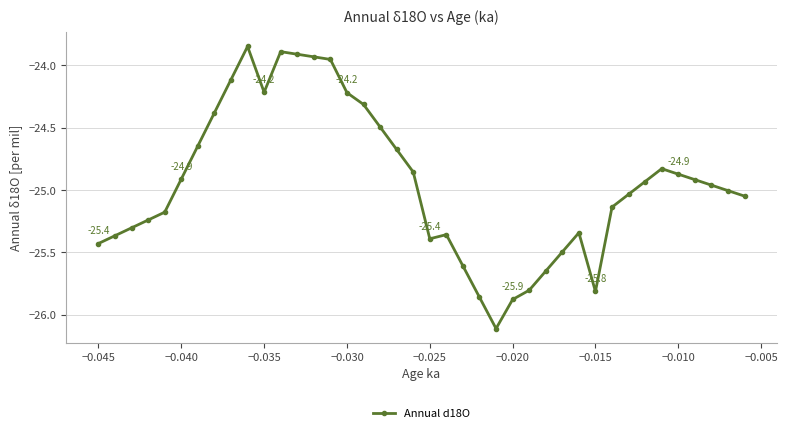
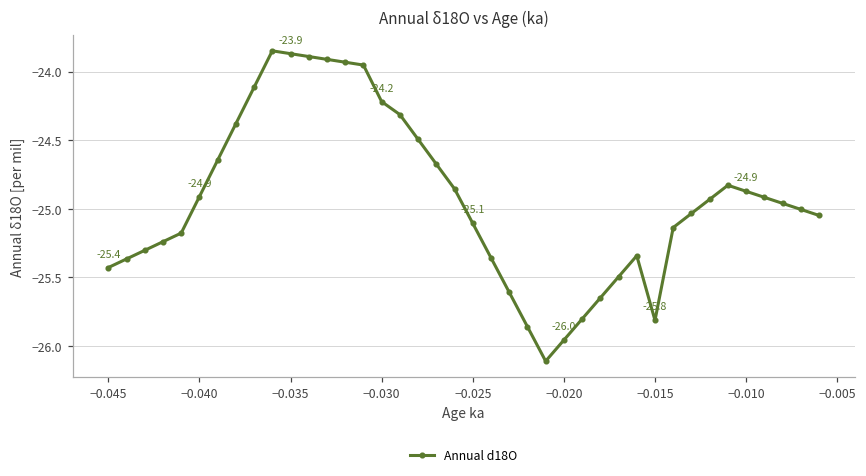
−0.035: -24.2 -> -23.9
−0.025: -25.4 -> -25.1
−0.020: -25.9 -> -26.0
